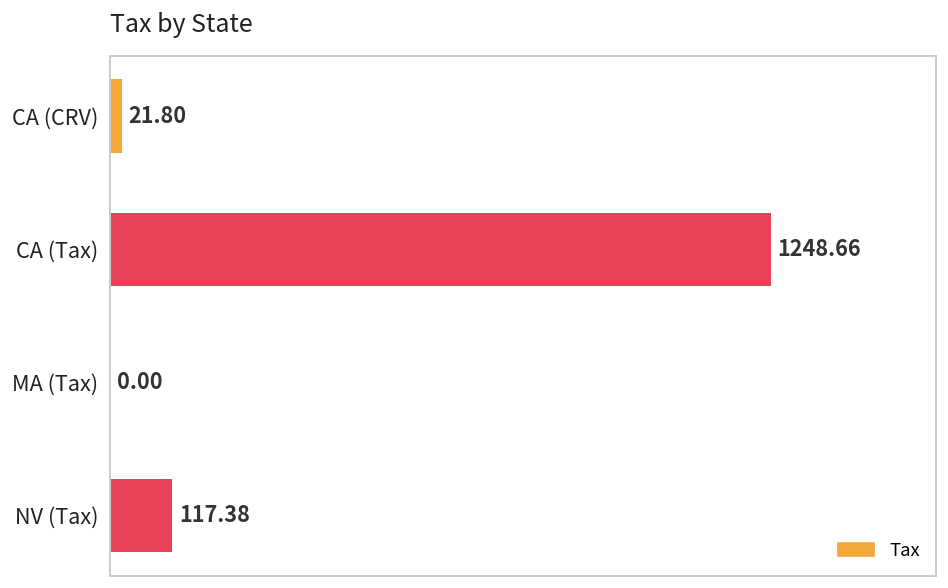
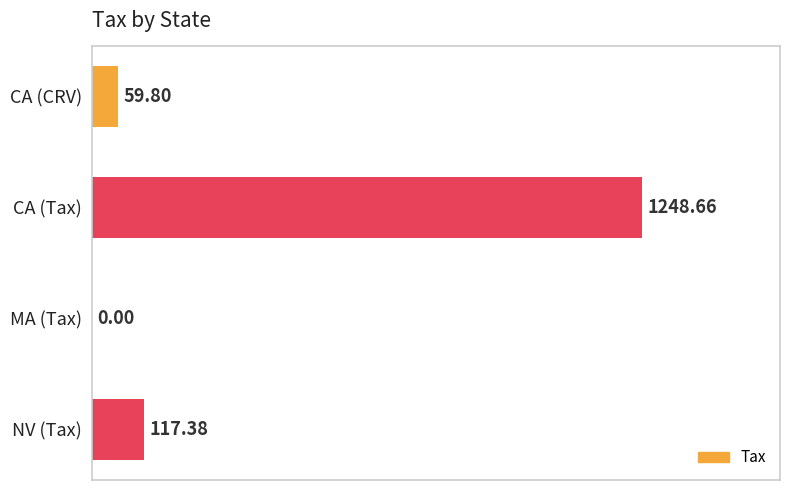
CA (CRV): 21.80 -> 59.80
